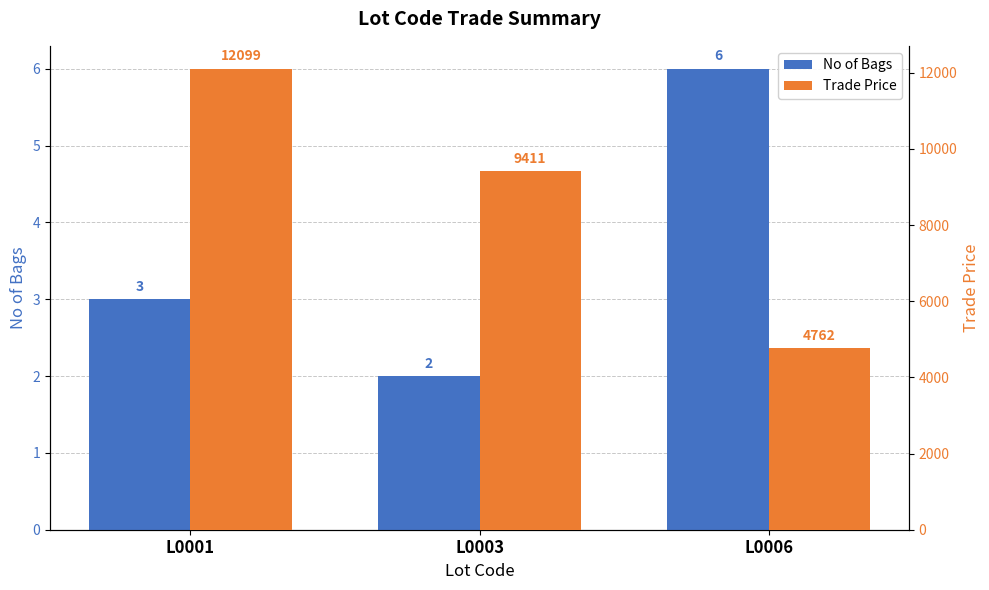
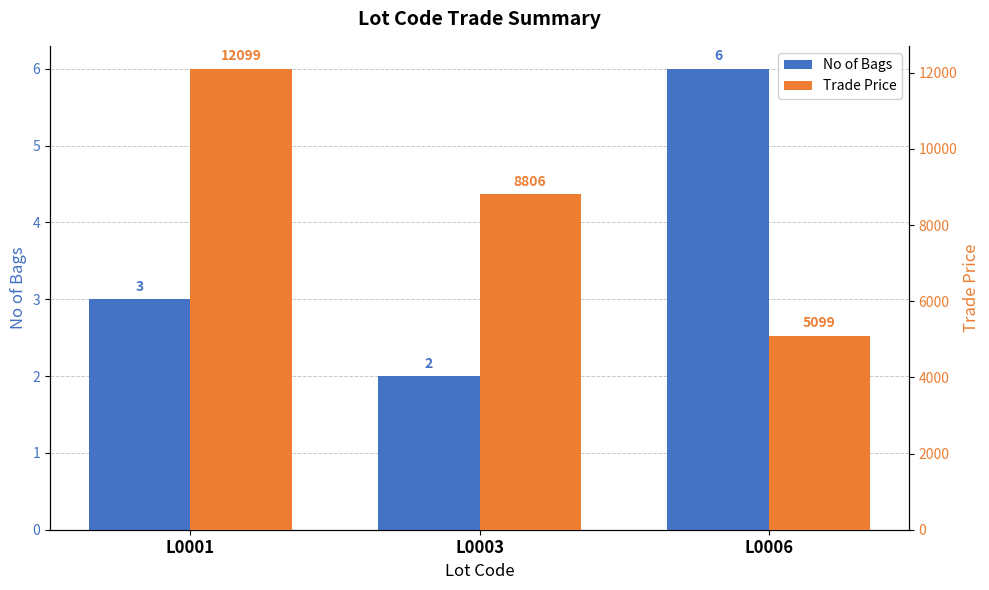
Trade Price, L0003: 9411 -> 8806
Trade Price, L0006: 4762 -> 5099
